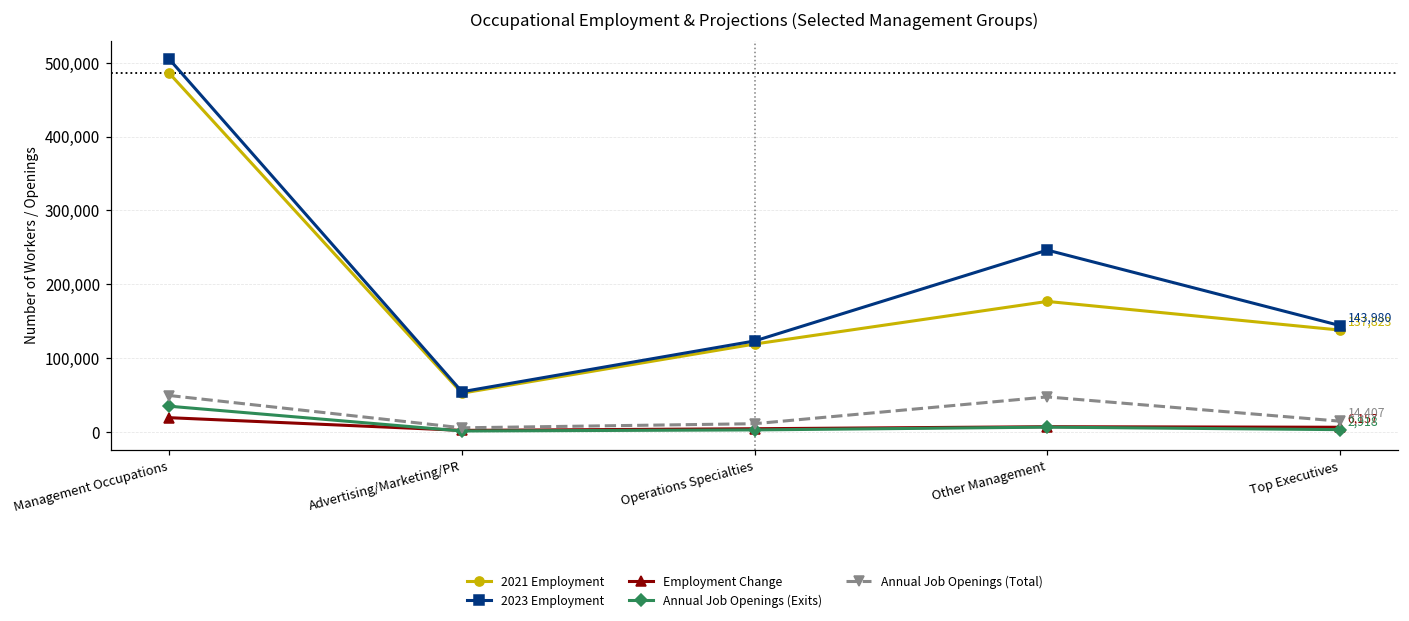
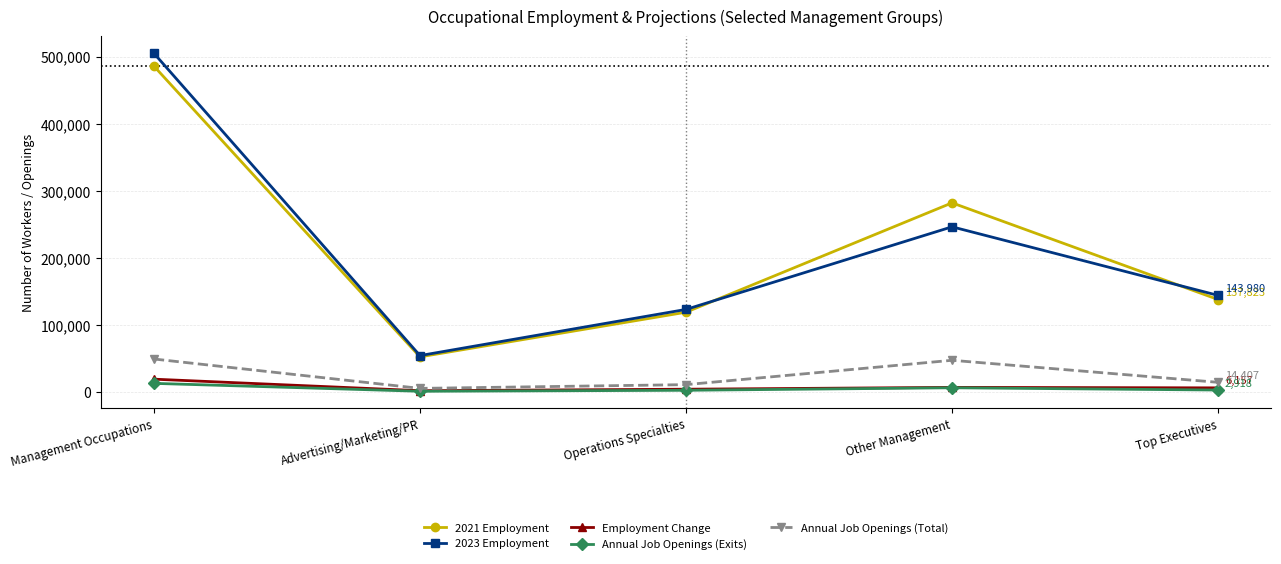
Annual Job Openings (Exits), Management Occupations: 30,000 -> 10,000
2021 Employment, Other Management: 180,000 -> 280,000
